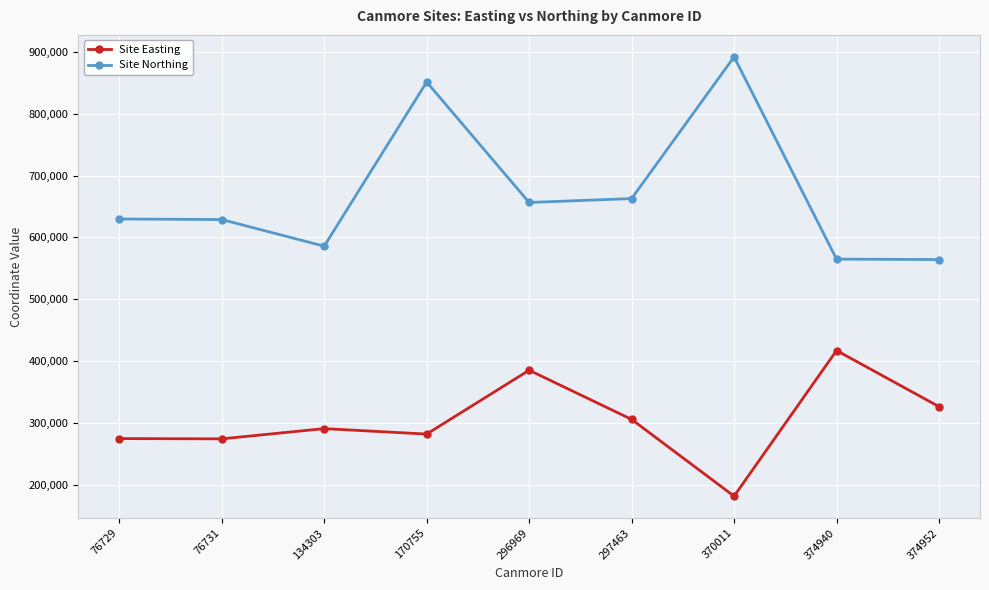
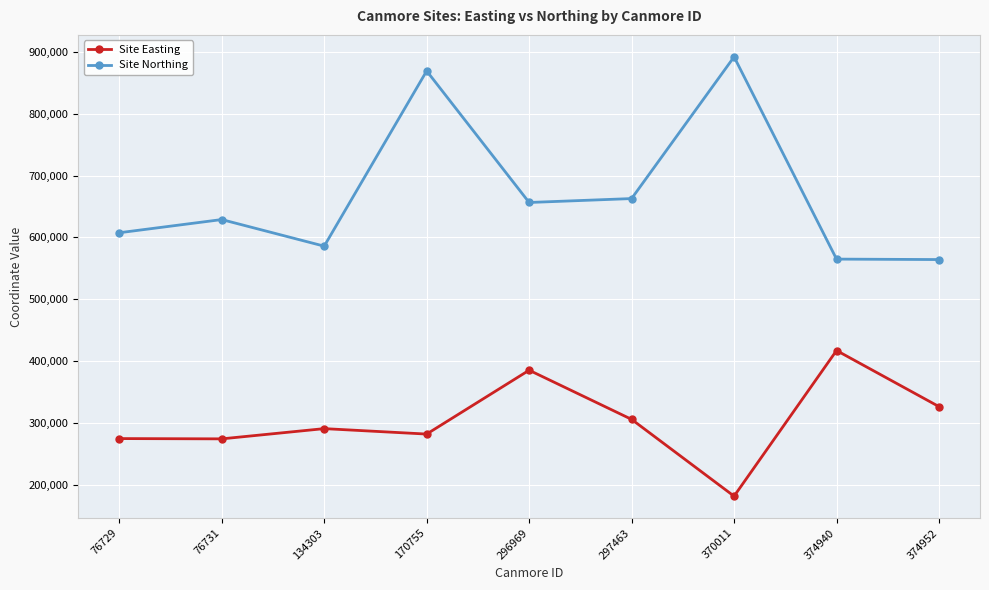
Site Northing, 76729: 630,000 -> 610,000
Site Northing, 170755: 850,000 -> 870,000
